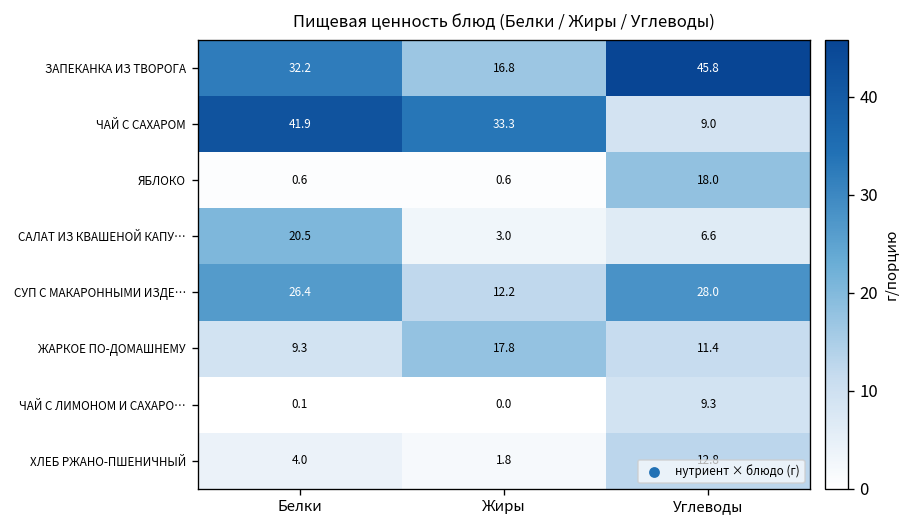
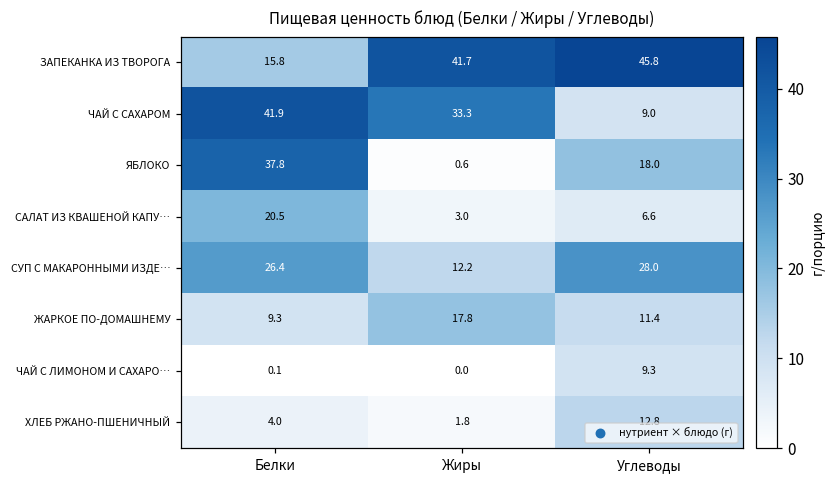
ЗАПЕКАНКА ИЗ ТВОРОГА, Белки: 32.2 -> 15.8
ЗАПЕКАНКА ИЗ ТВОРОГА, Жиры: 16.8 -> 41.7
ЯБЛОКО, Белки: 0.6 -> 37.8
